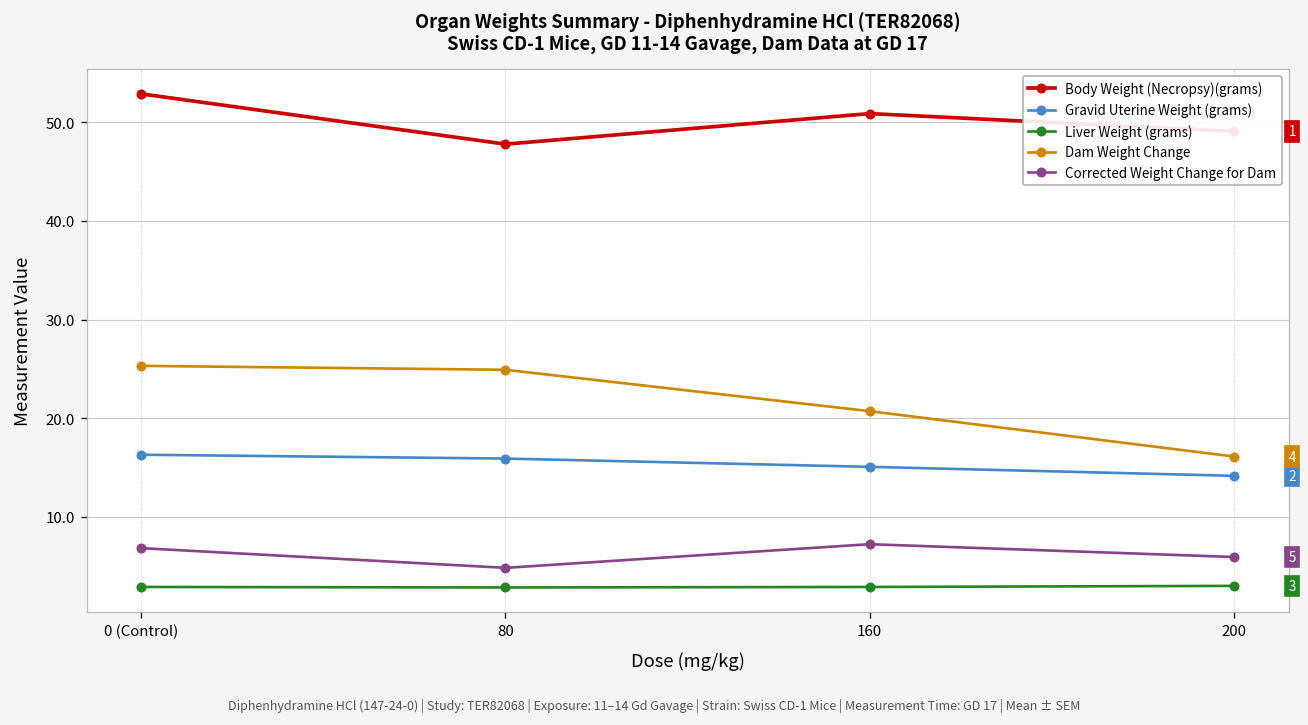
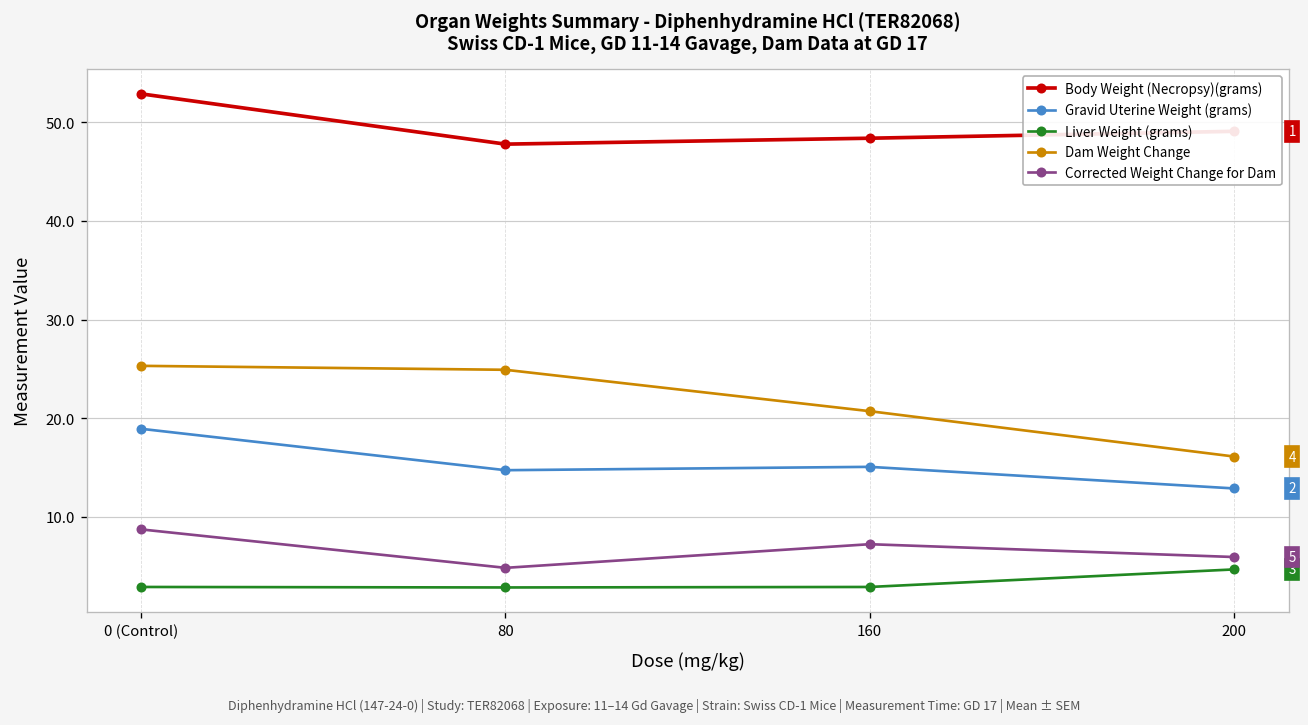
Gravid Uterine Weight (grams), 0 (Control): 16 -> 19
Corrected Weight Change for Dam, 0 (Control): 7 -> 9
Gravid Uterine Weight (grams), 80: 16 -> 15
Body Weight (Necropsy)(grams), 160: 51 -> 48
Gravid Uterine Weight (grams), 200: 14 -> 13
Liver Weight (grams), 200: 3 -> 5
